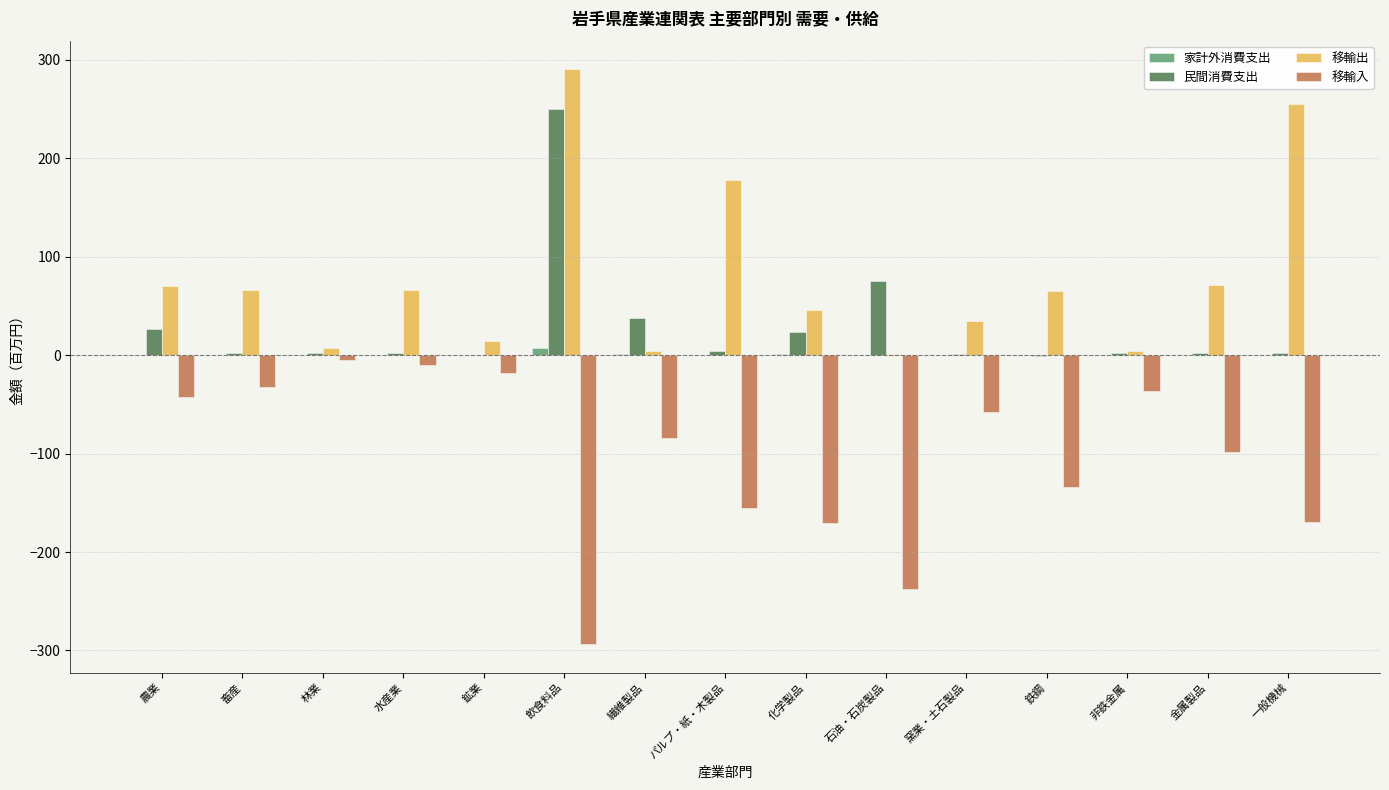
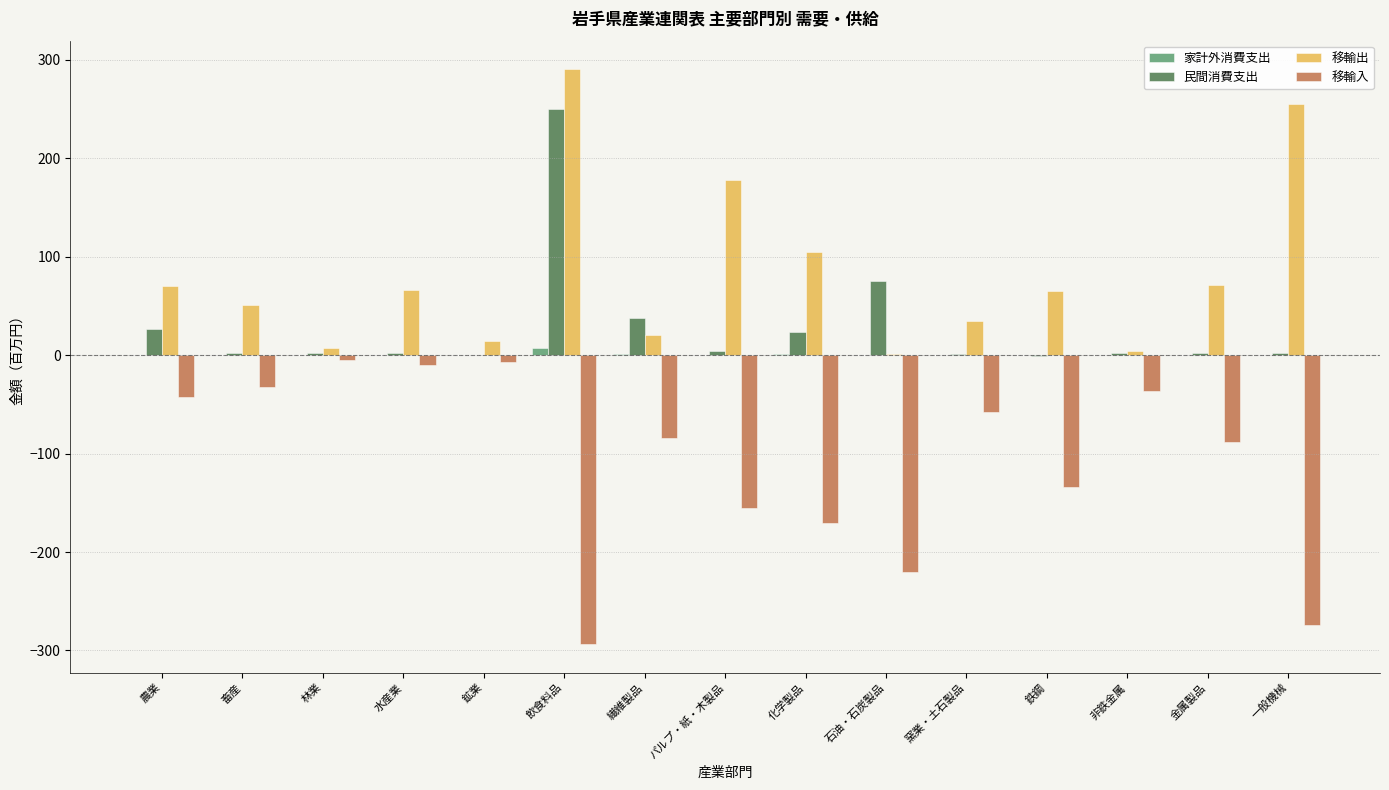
移輸出, 畜産: 70 -> 50
移輸入, 鉱業: -20 -> -10
移輸出, 繊維製品: 0 -> 20
移輸出, 化学製品: 50 -> 100
移輸入, 石油・石炭製品: -240 -> -220
移輸入, 金属製品: -100 -> -90
移輸入, 一般機械: -170 -> -270
